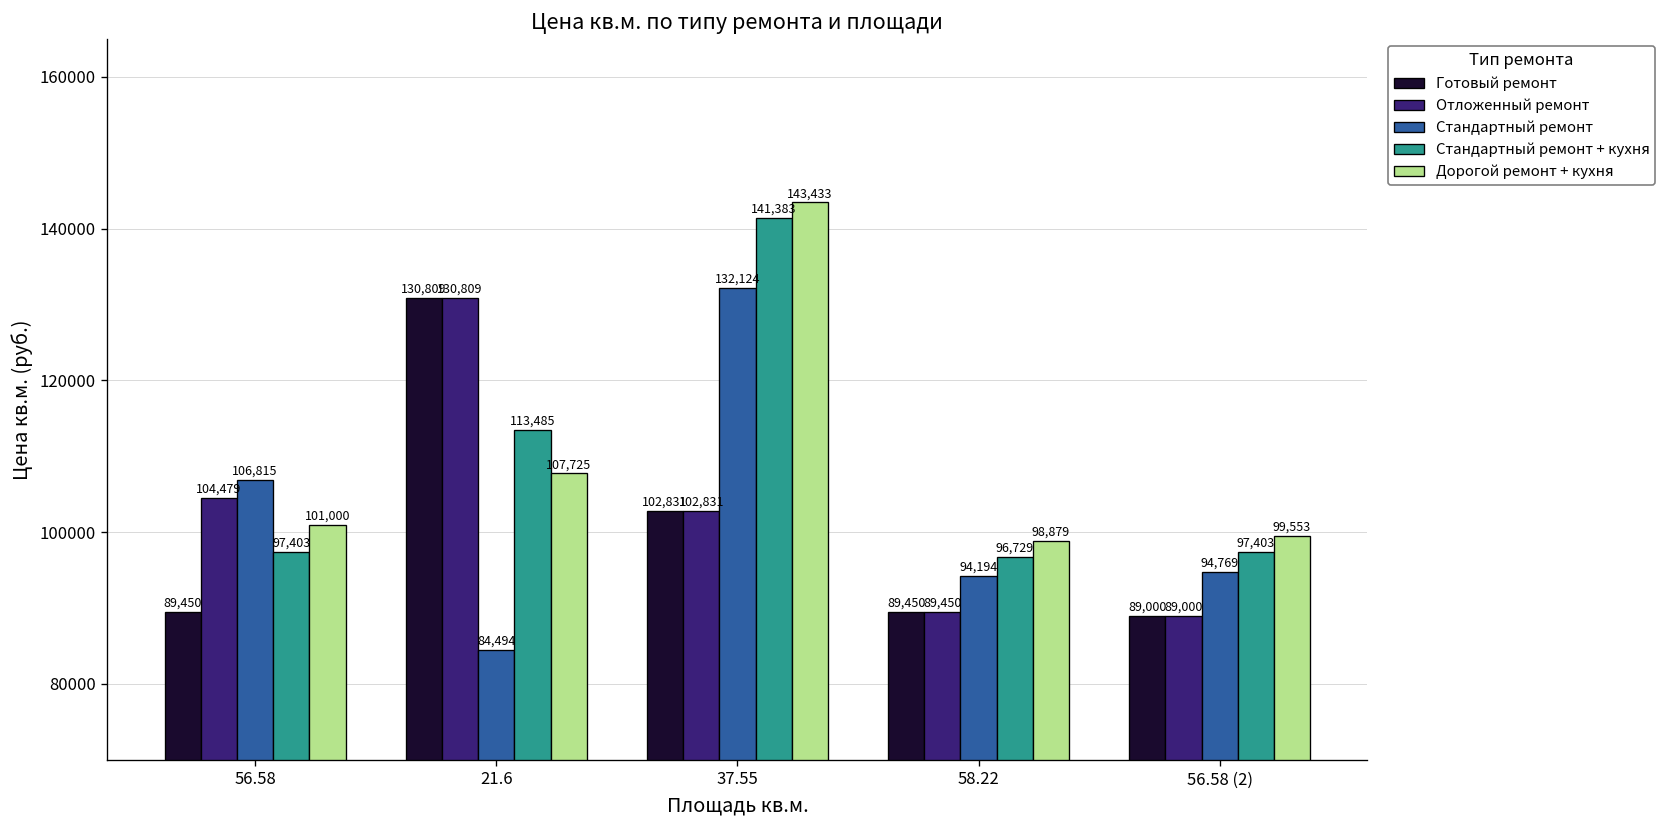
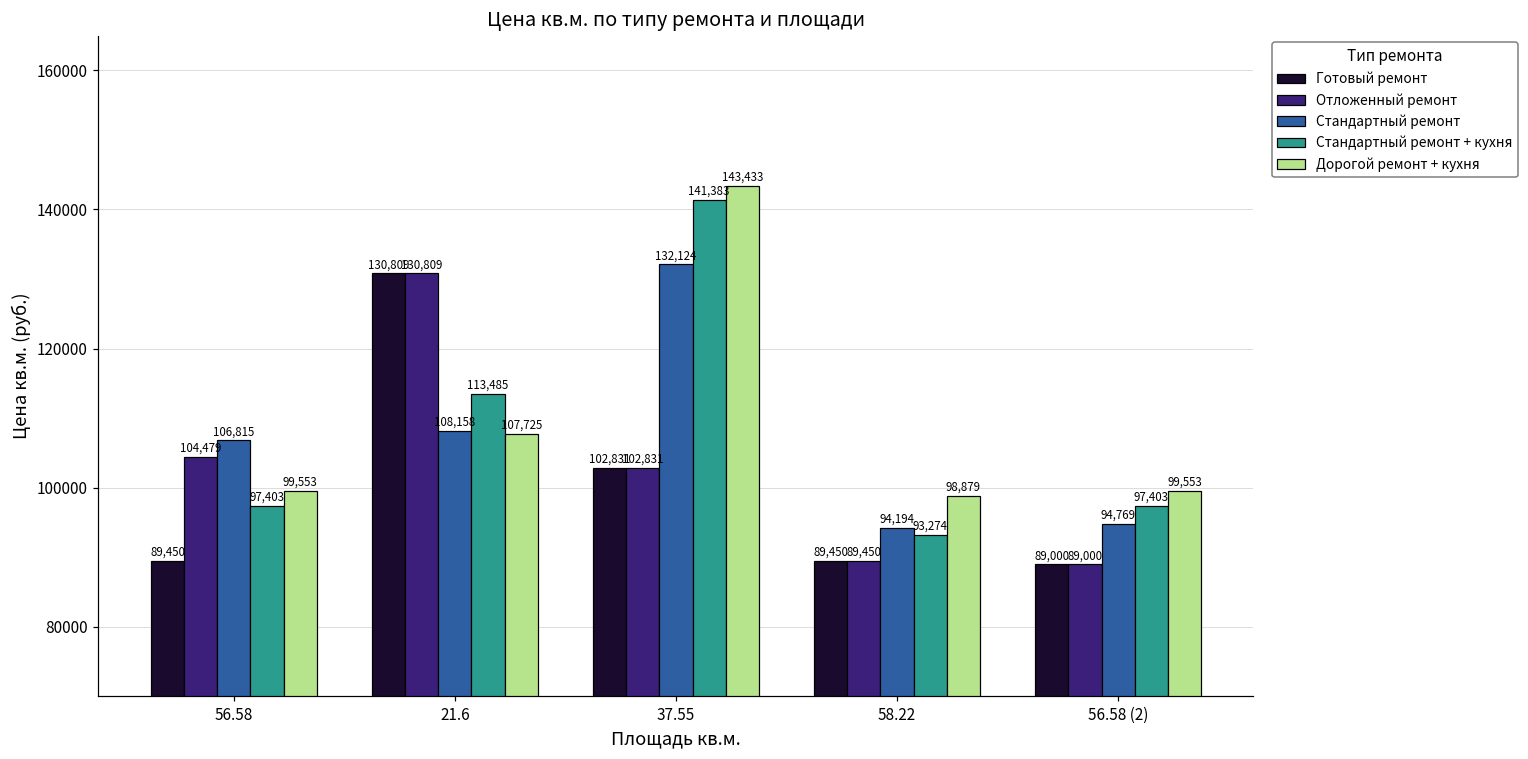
Дорогой ремонт + кухня, 56.58: 101,000 -> 99,553
Стандартный ремонт, 21.6: 84,494 -> 108,158
Стандартный ремонт + кухня, 58.22: 96,729 -> 93,274
